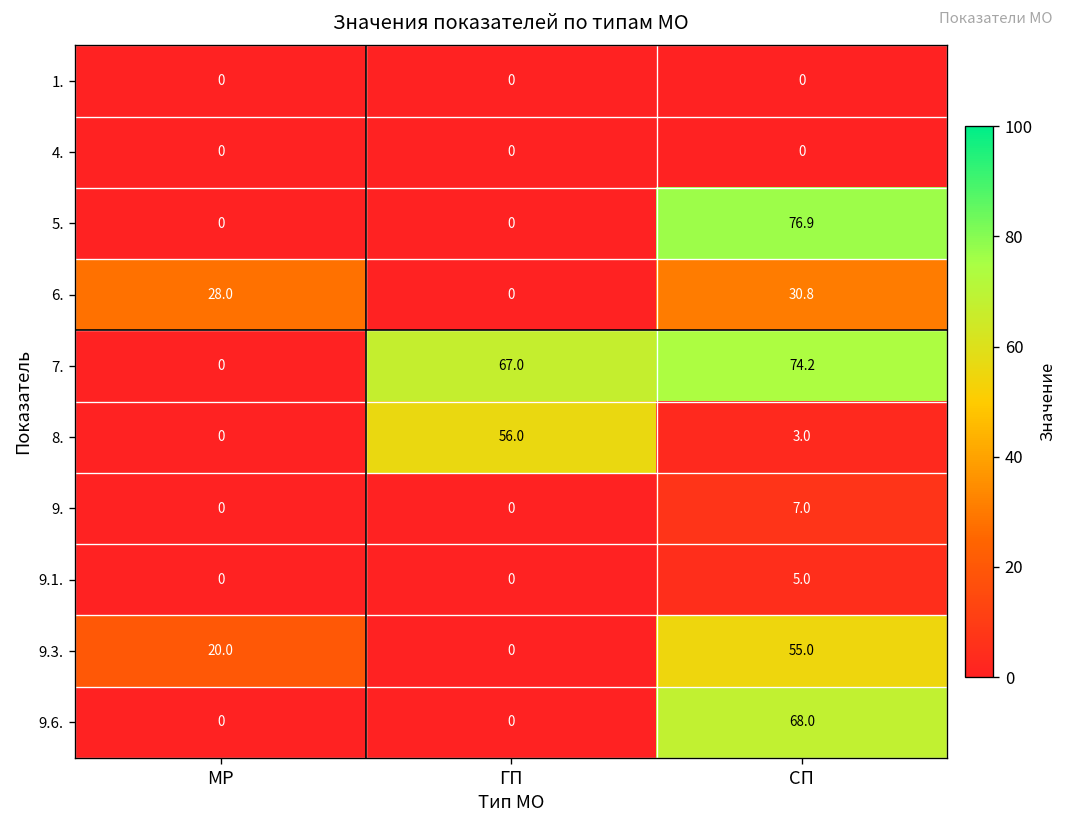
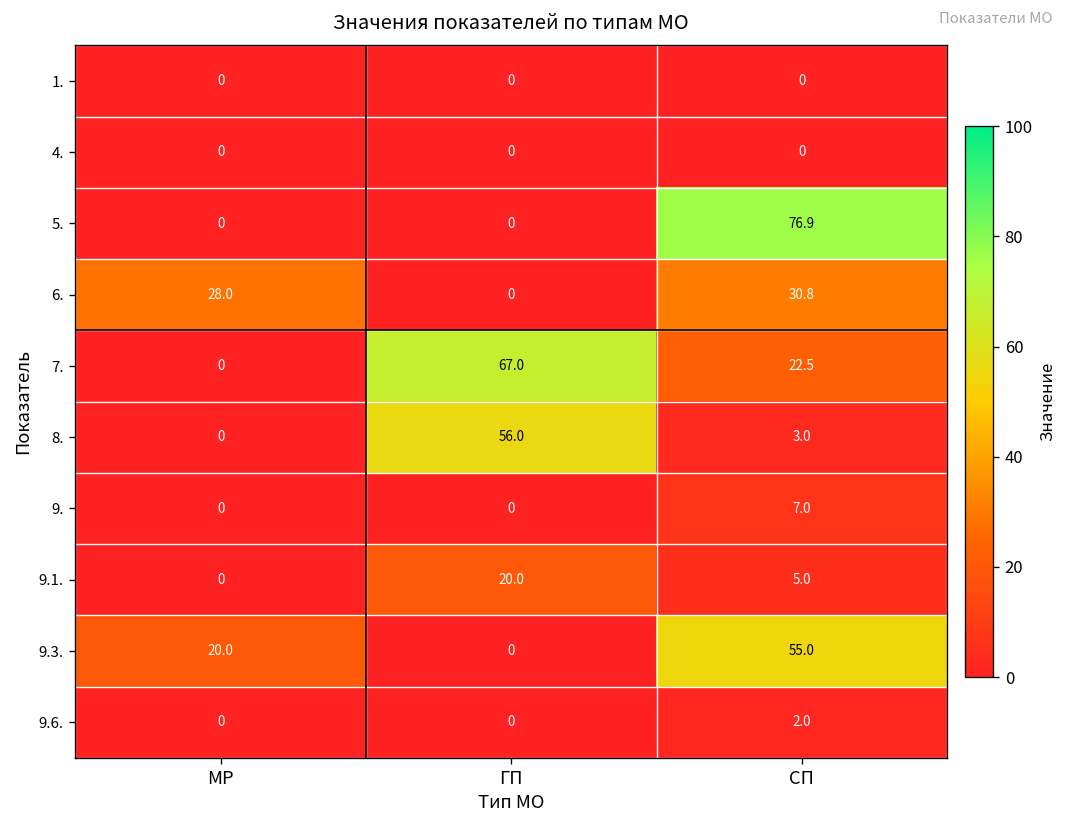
7., СП: 74.2 -> 22.5
9.1., ГП: 0 -> 20.0
9.6., СП: 68.0 -> 2.0
